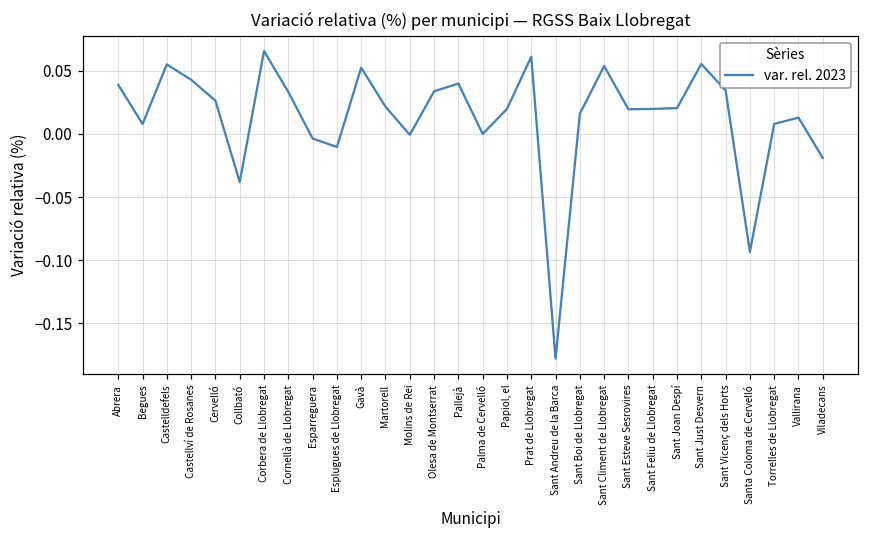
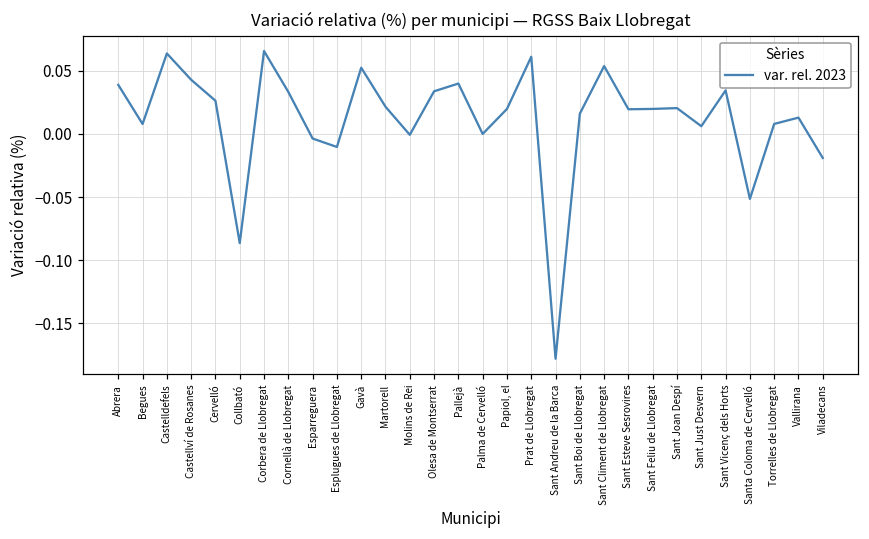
Castelldefels: 0.055 -> 0.064
Collbató: -0.038 -> -0.087
Sant Just Desvern: 0.055 -> 0.006
Santa Coloma de Cervelló: -0.094 -> -0.051
